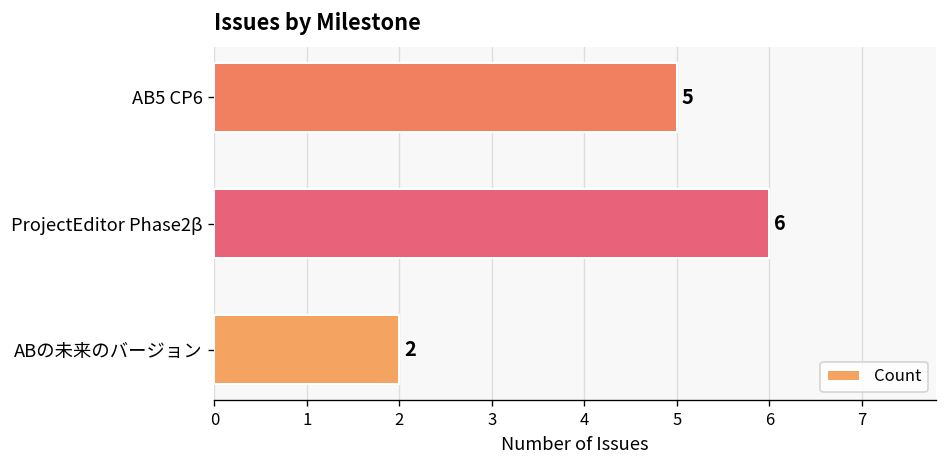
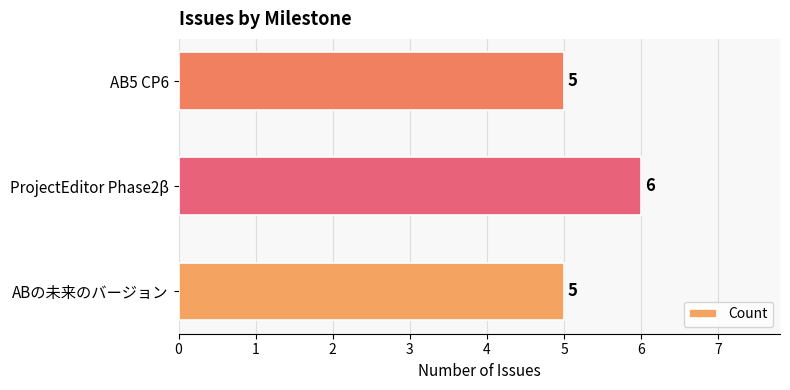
ABの未来のバージョン: 2 -> 5
